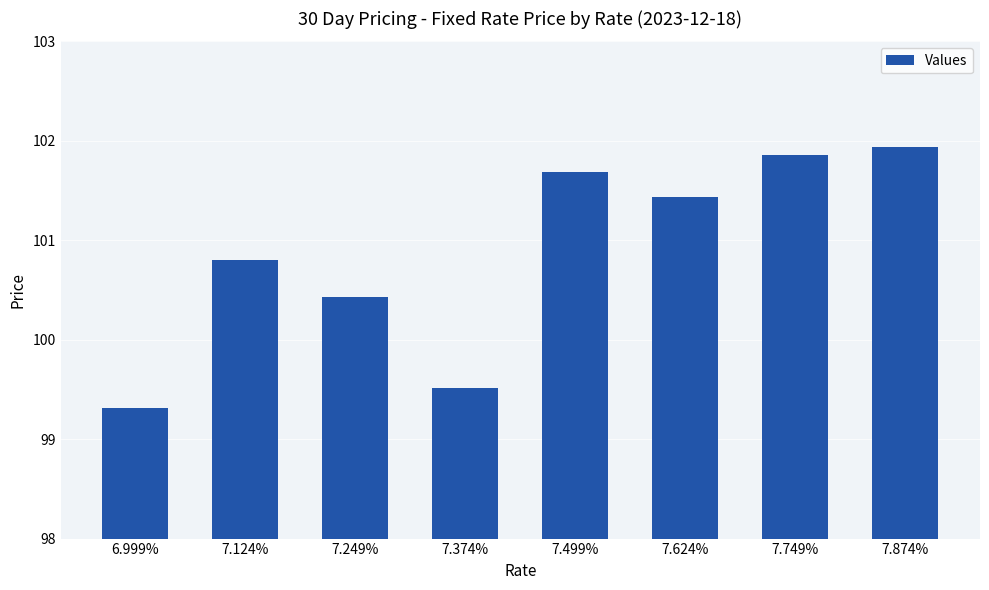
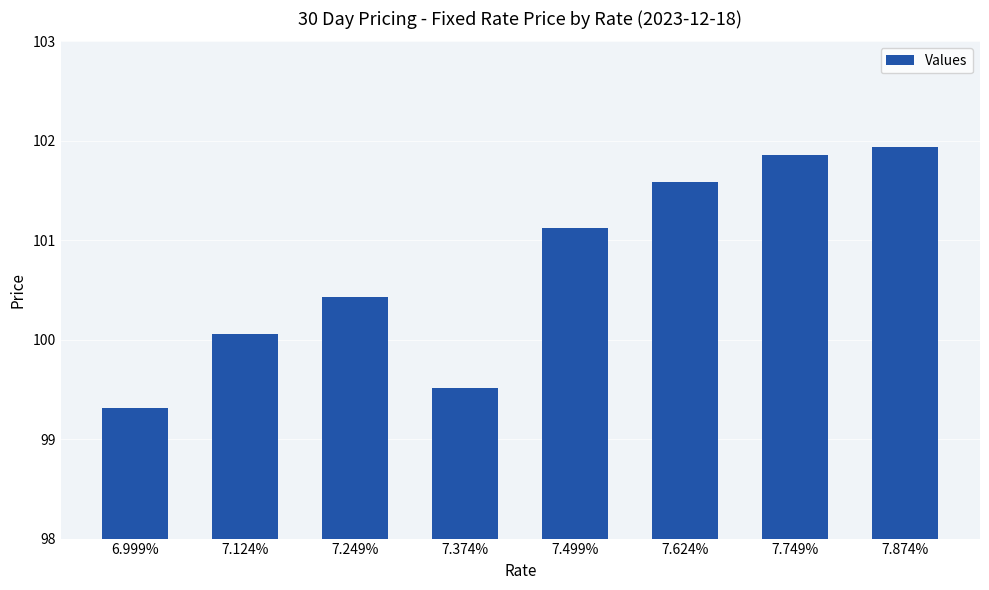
7.124%: 100.8 -> 100.1
7.499%: 101.7 -> 101.1
7.624%: 101.4 -> 101.6
